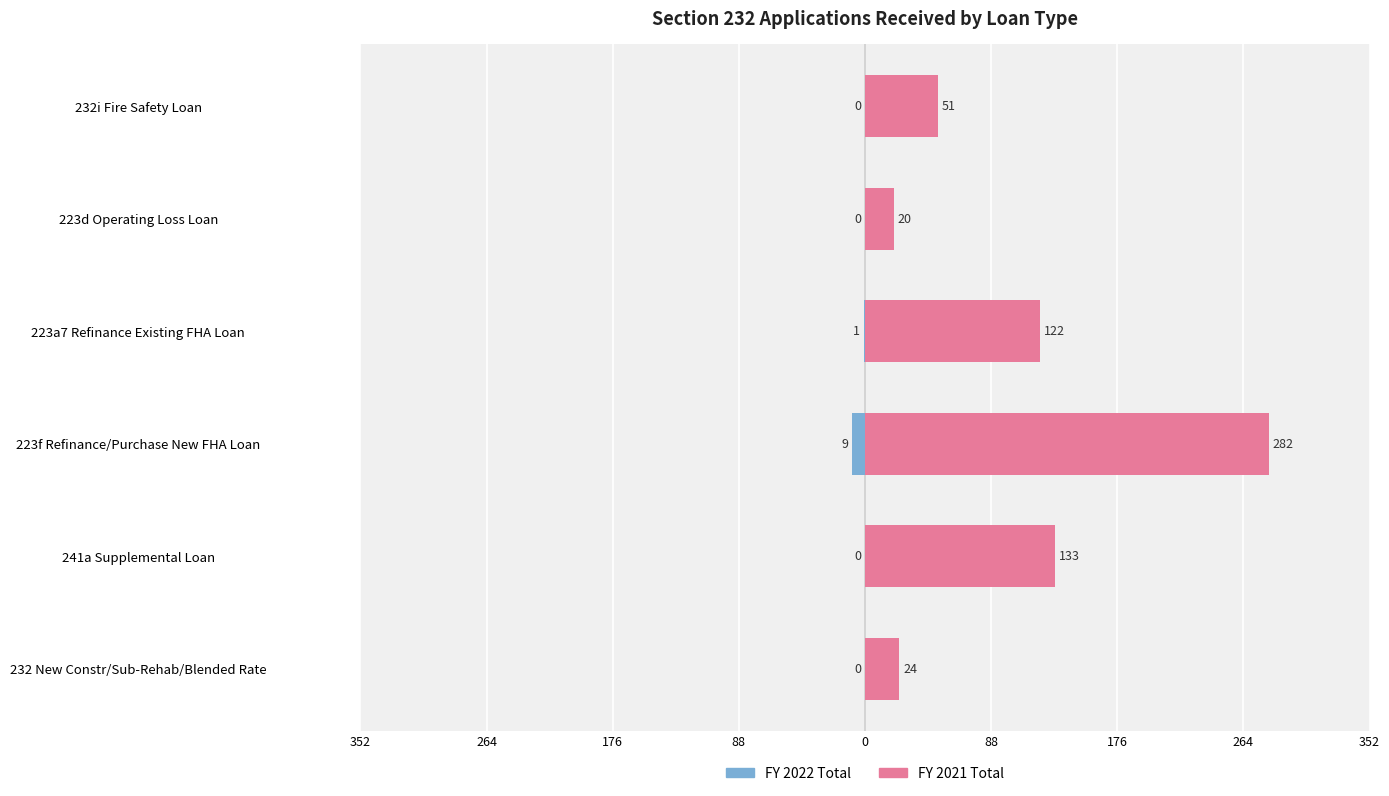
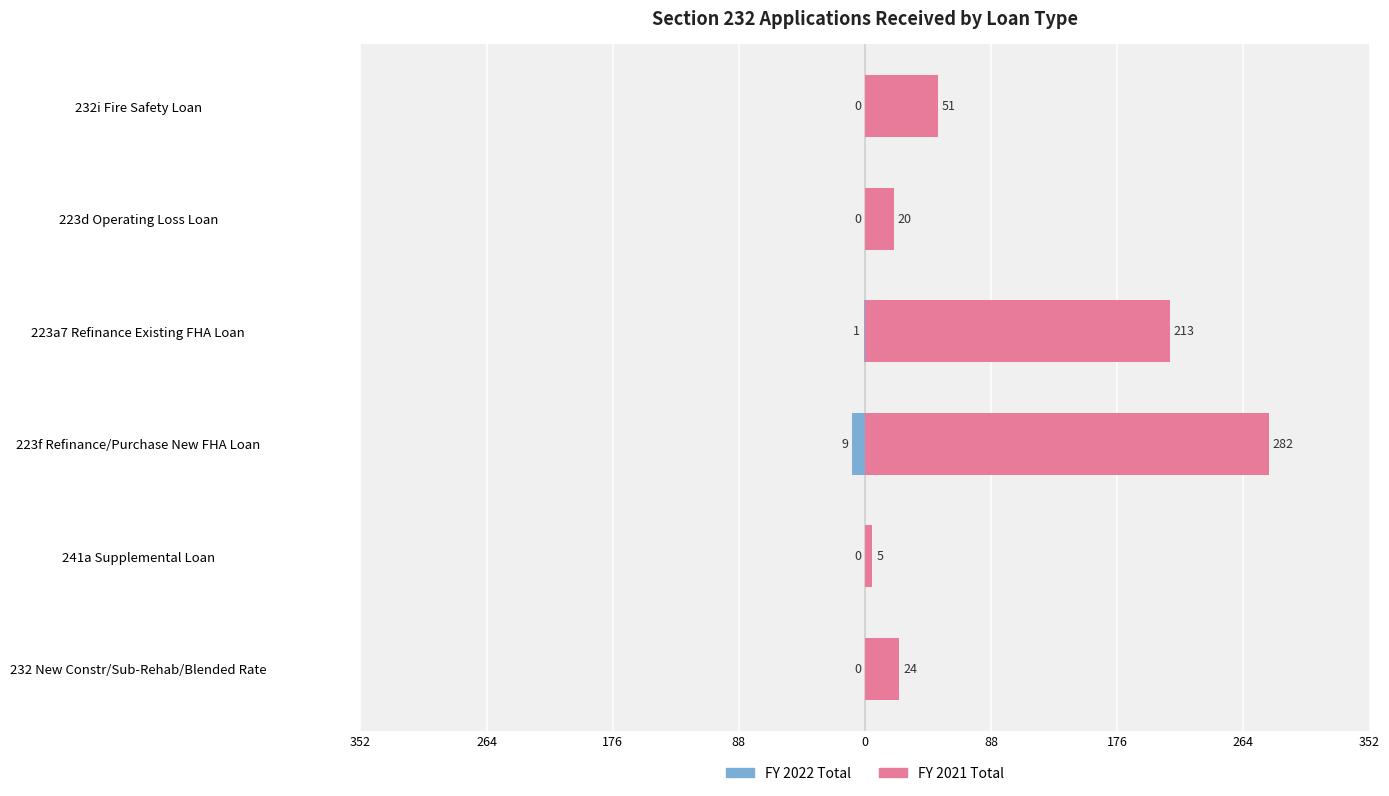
FY 2021 Total, 223a7 Refinance Existing FHA Loan: 122 -> 213
FY 2021 Total, 241a Supplemental Loan: 133 -> 5
